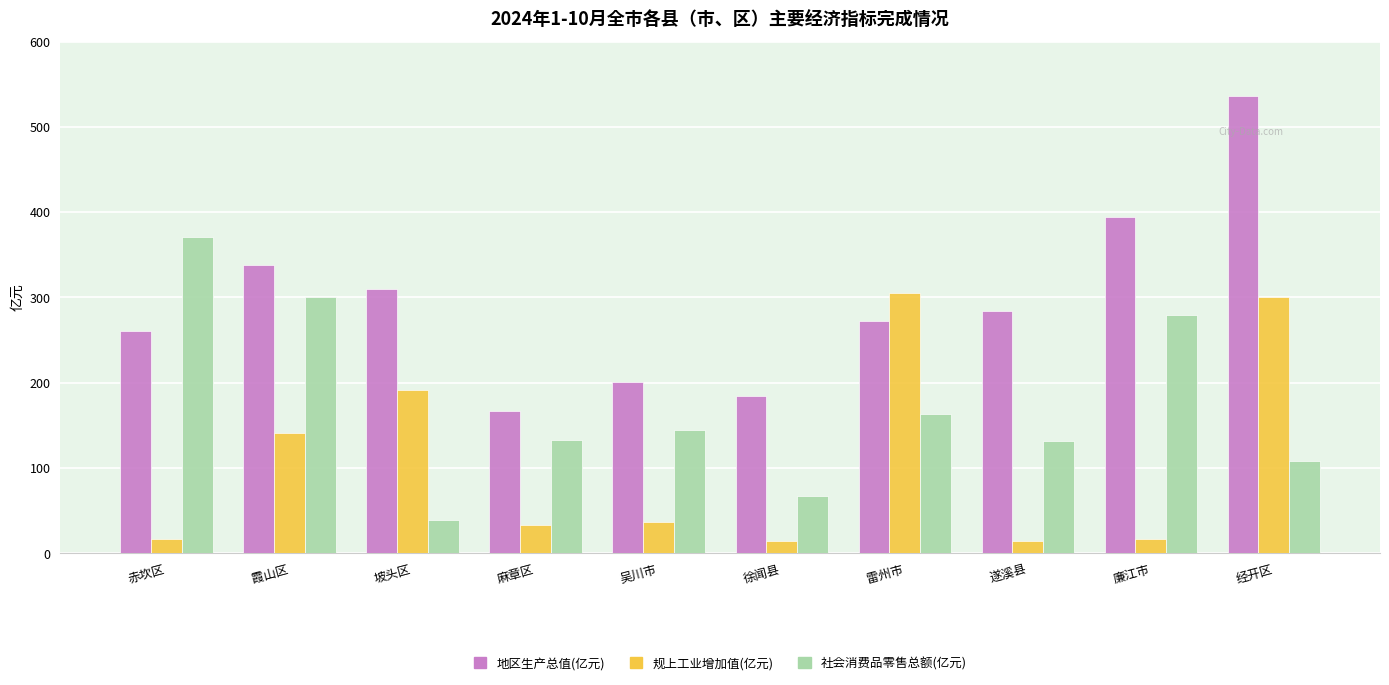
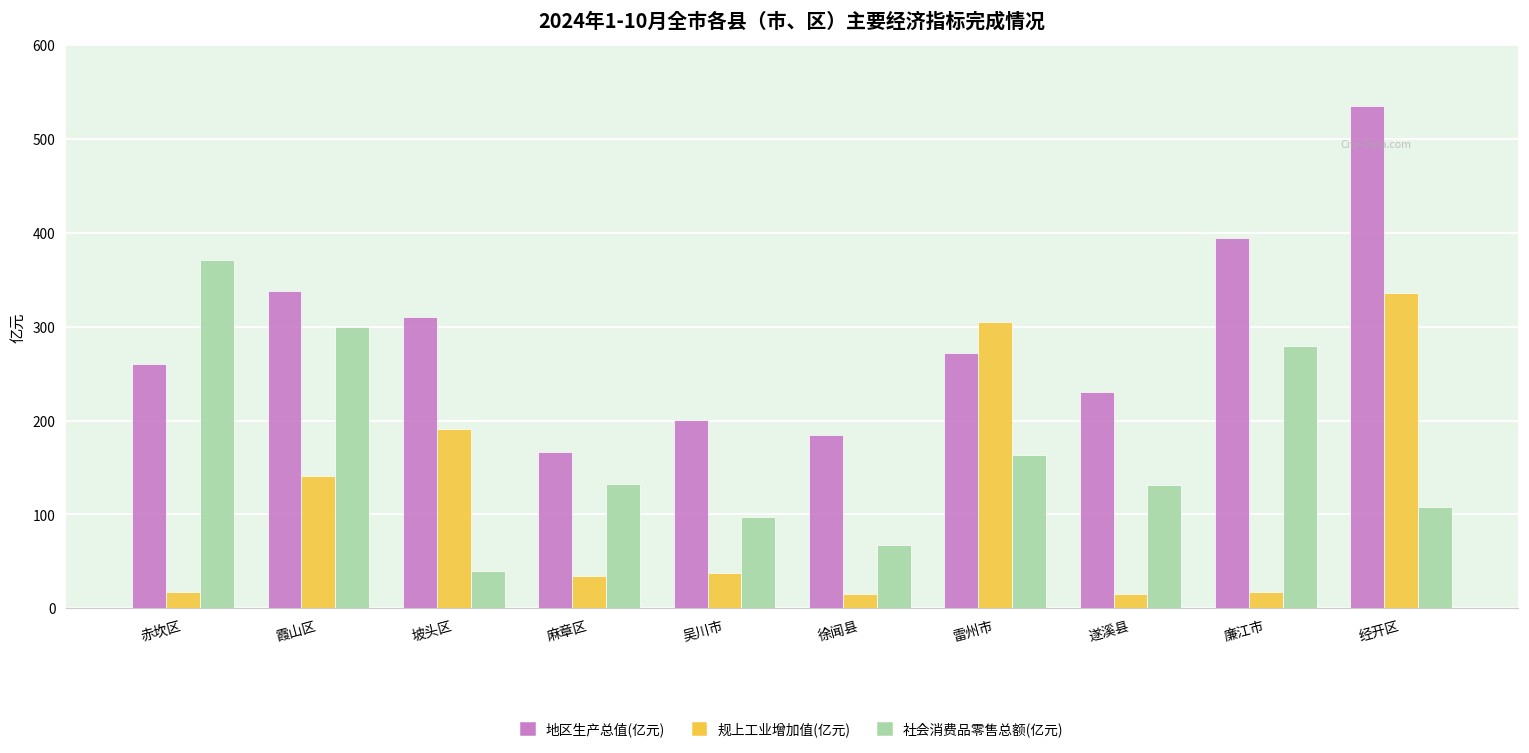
社会消费品零售总额(亿元), 吴川市: 140 -> 100
地区生产总值(亿元), 遂溪县: 280 -> 230
规上工业增加值(亿元), 经开区: 300 -> 340
